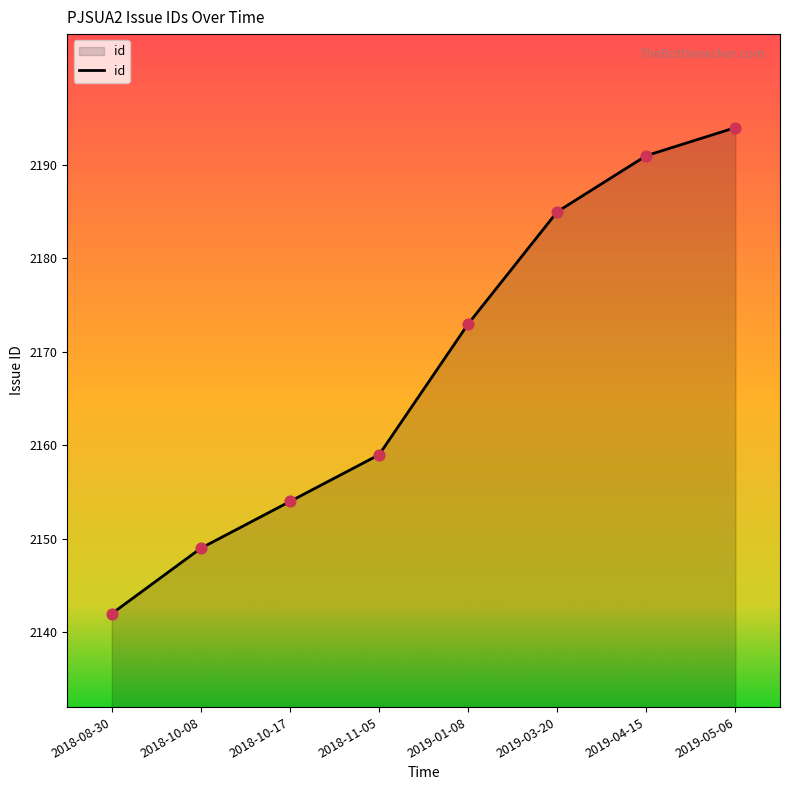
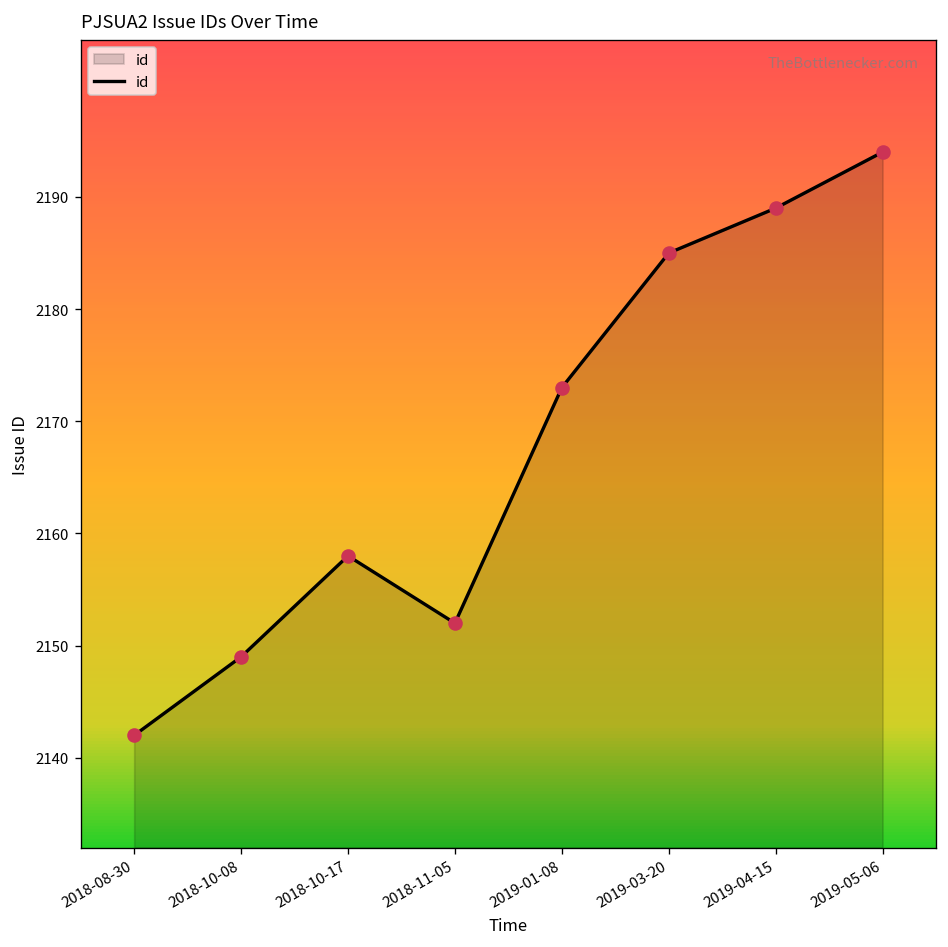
2018-10-17: 2154 -> 2158
2018-11-05: 2159 -> 2152
2019-04-15: 2191 -> 2189
